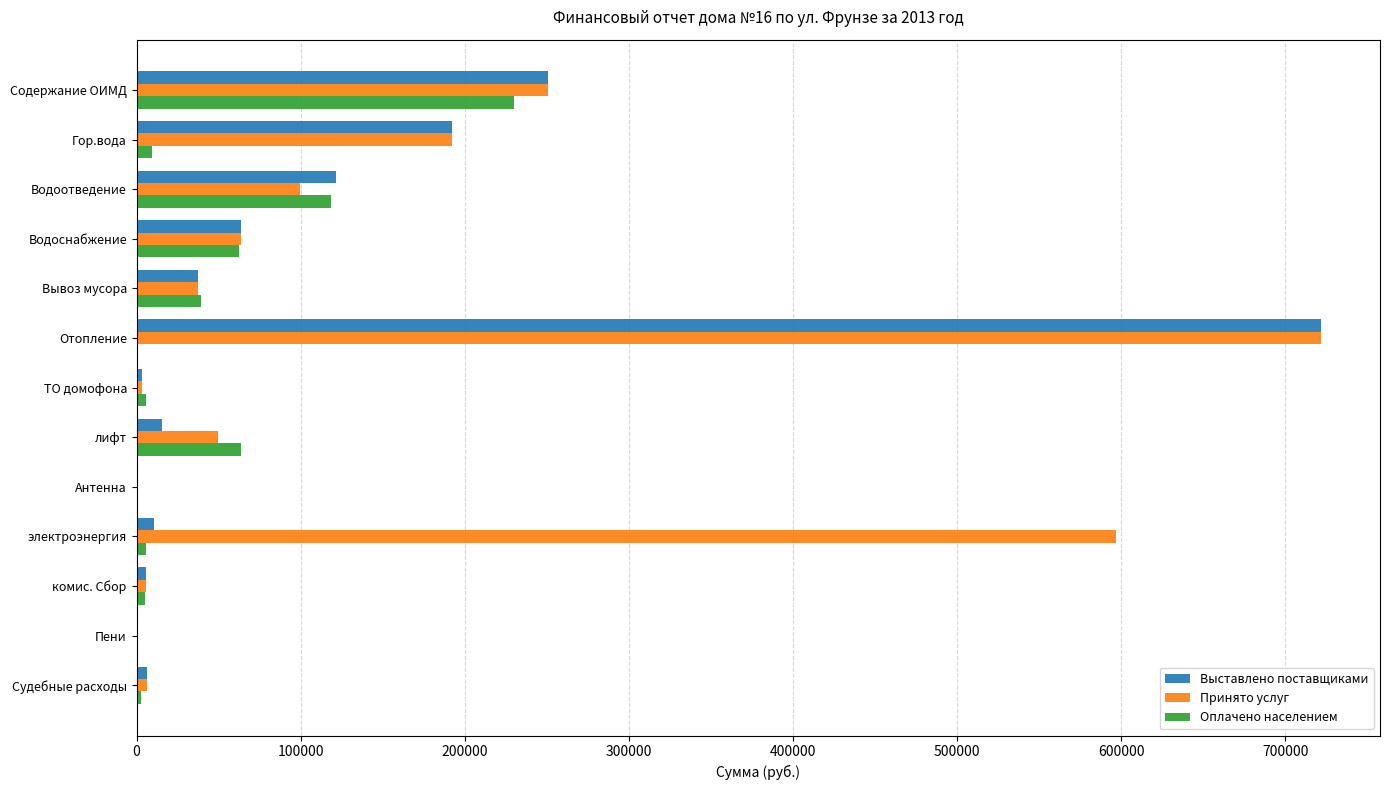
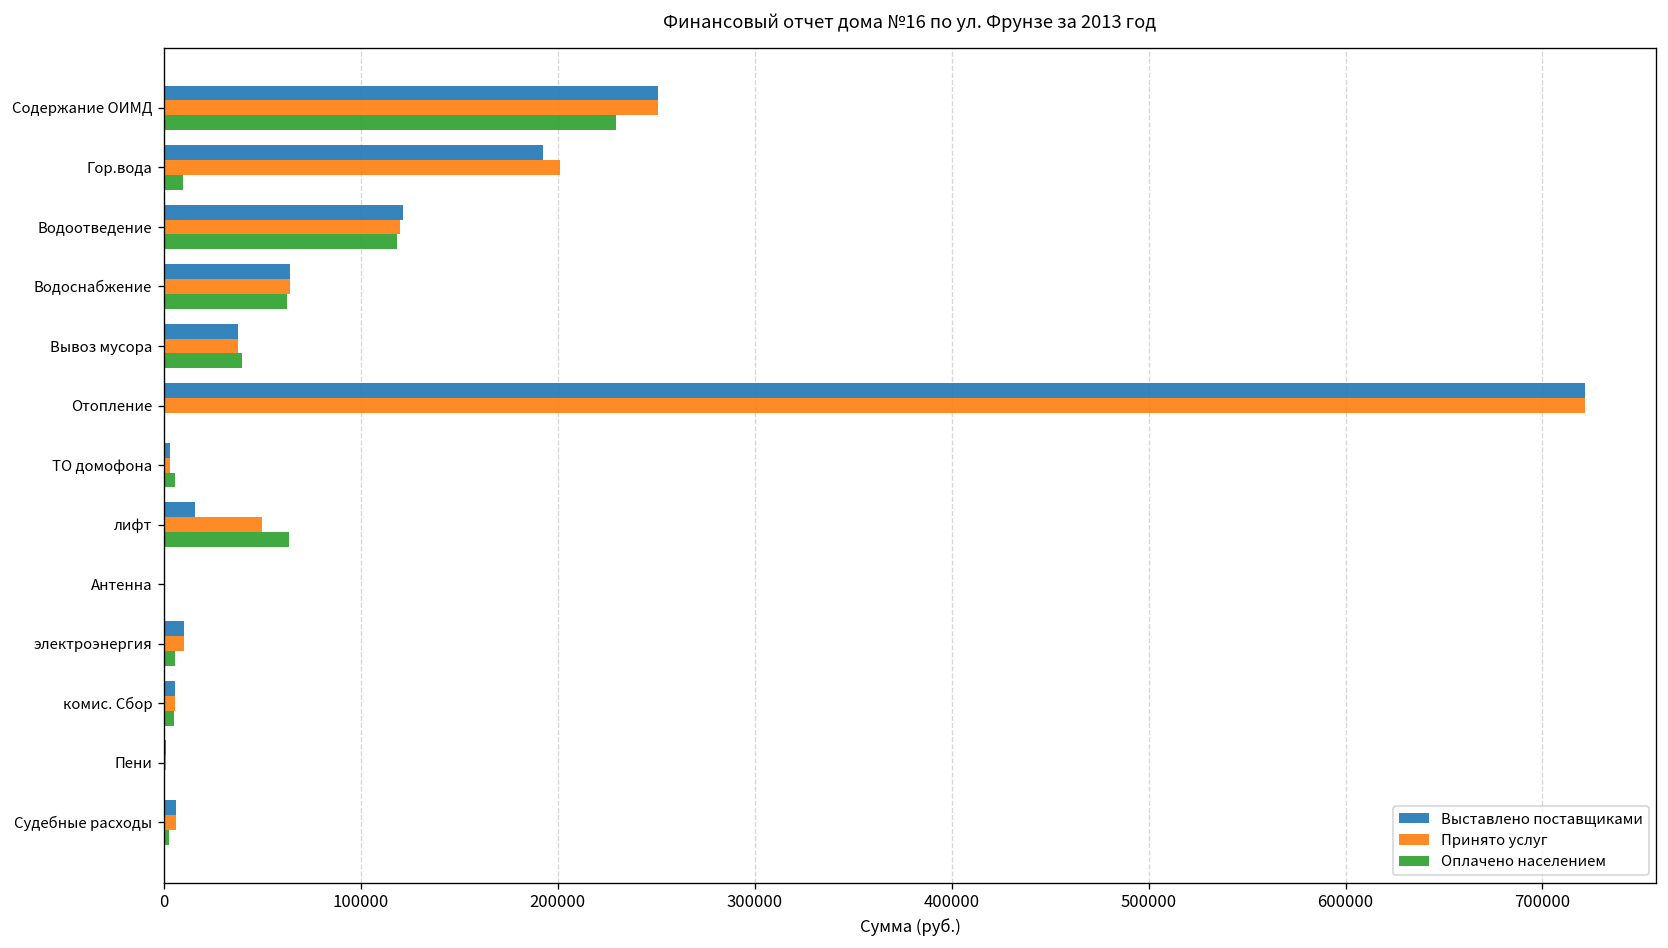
Принято услуг, Гор.вода: 192000 -> 201000
Принято услуг, Водоотведение: 99000 -> 120000
Принято услуг, электроэнергия: 597000 -> 10000
